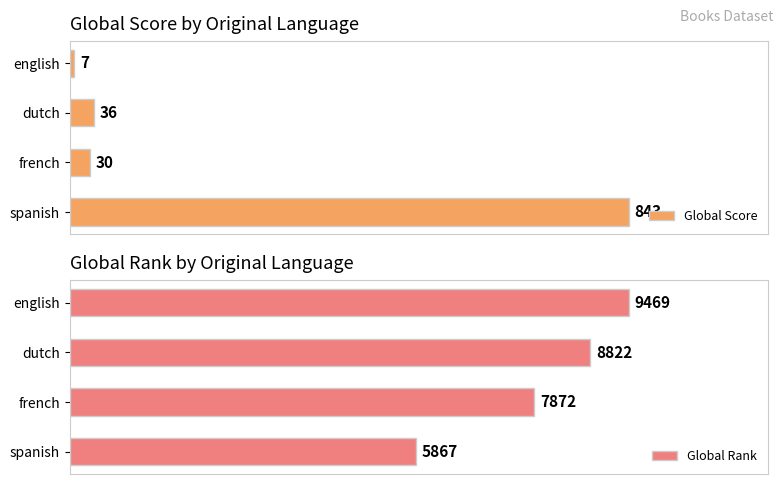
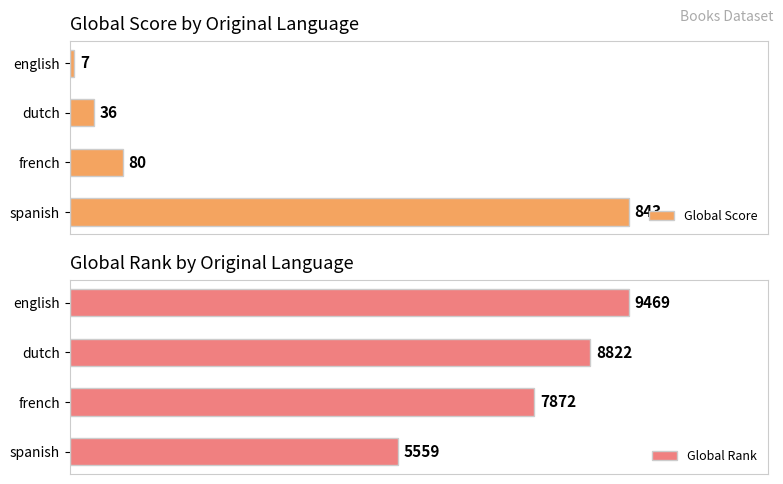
Global Score by Original Language, french: 30 -> 80
Global Rank by Original Language, spanish: 5867 -> 5559
